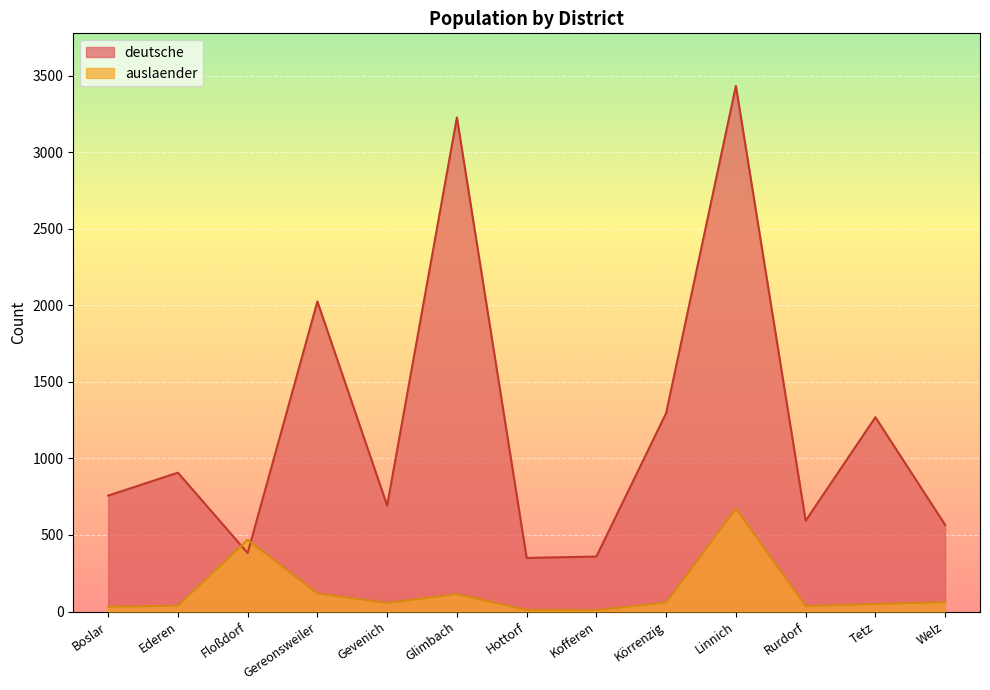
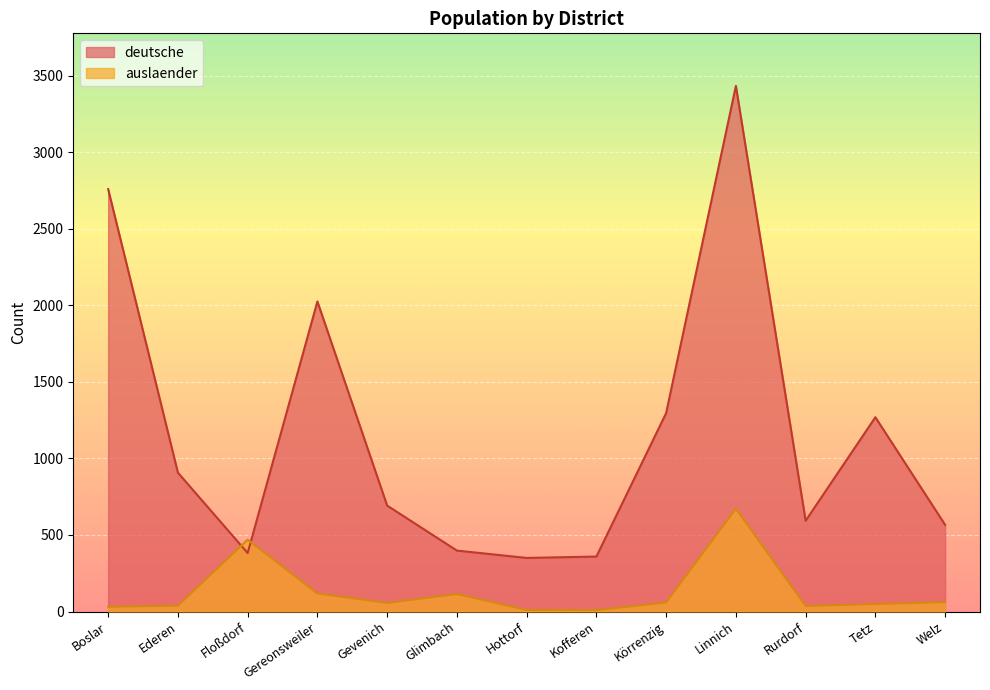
deutsche, Boslar: 760 -> 2760
deutsche, Glimbach: 3230 -> 400
